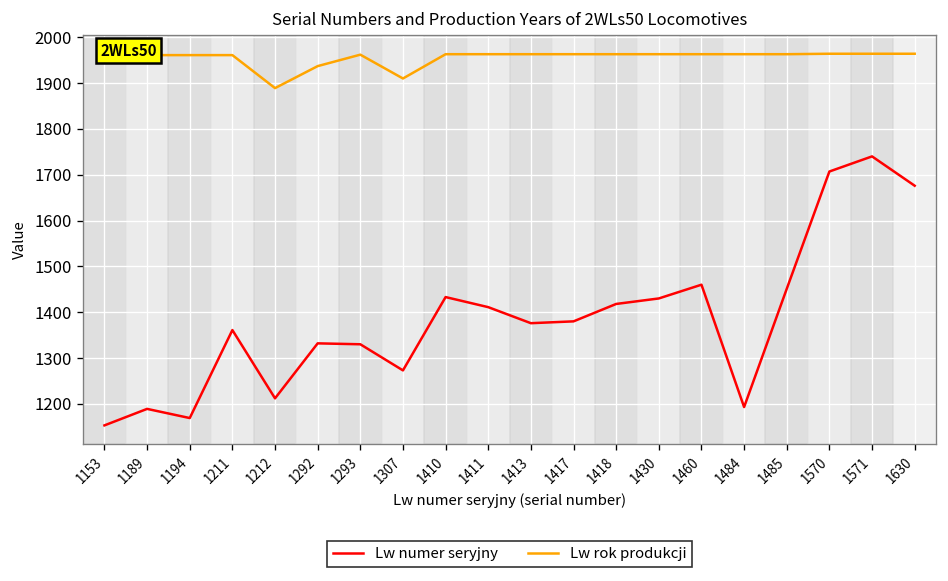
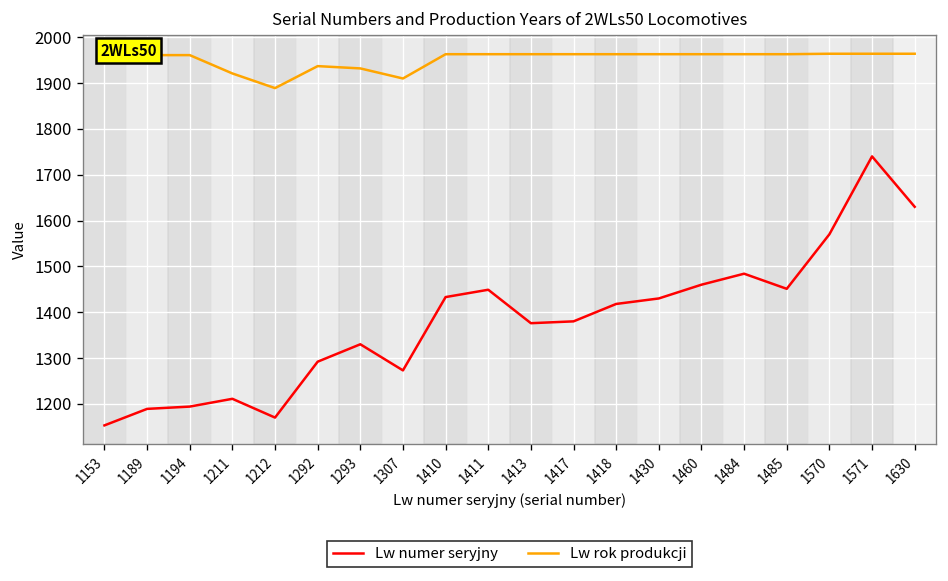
Lw numer seryjny, 1194: 1170 -> 1190
Lw numer seryjny, 1211: 1360 -> 1210
Lw rok produkcji, 1211: 1960 -> 1920
Lw numer seryjny, 1212: 1210 -> 1170
Lw numer seryjny, 1292: 1330 -> 1290
Lw rok produkcji, 1293: 1960 -> 1930
Lw numer seryjny, 1411: 1410 -> 1450
Lw numer seryjny, 1484: 1190 -> 1480
Lw numer seryjny, 1570: 1710 -> 1570
Lw numer seryjny, 1630: 1680 -> 1630
